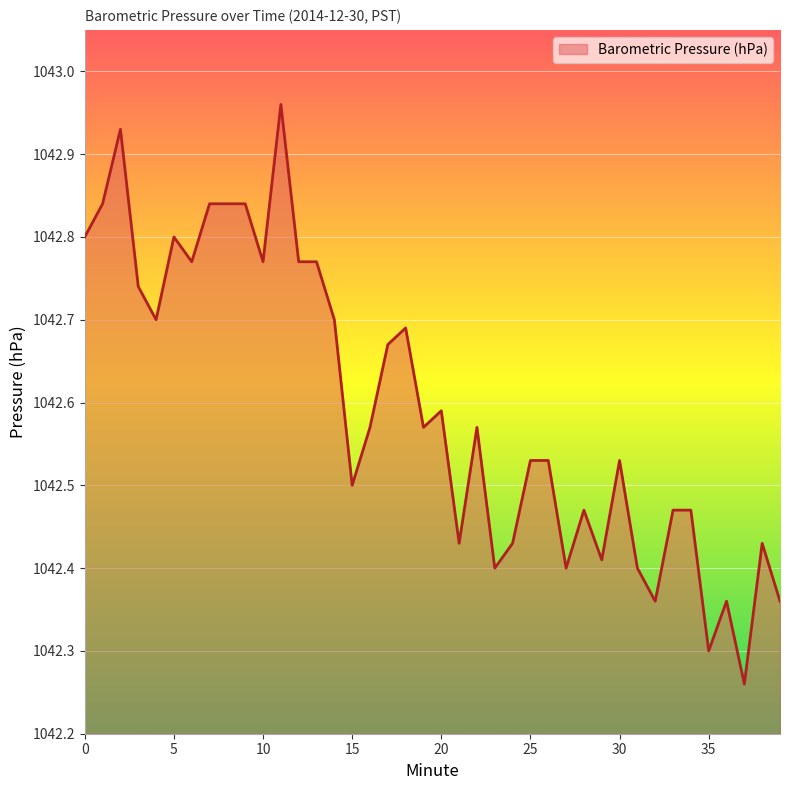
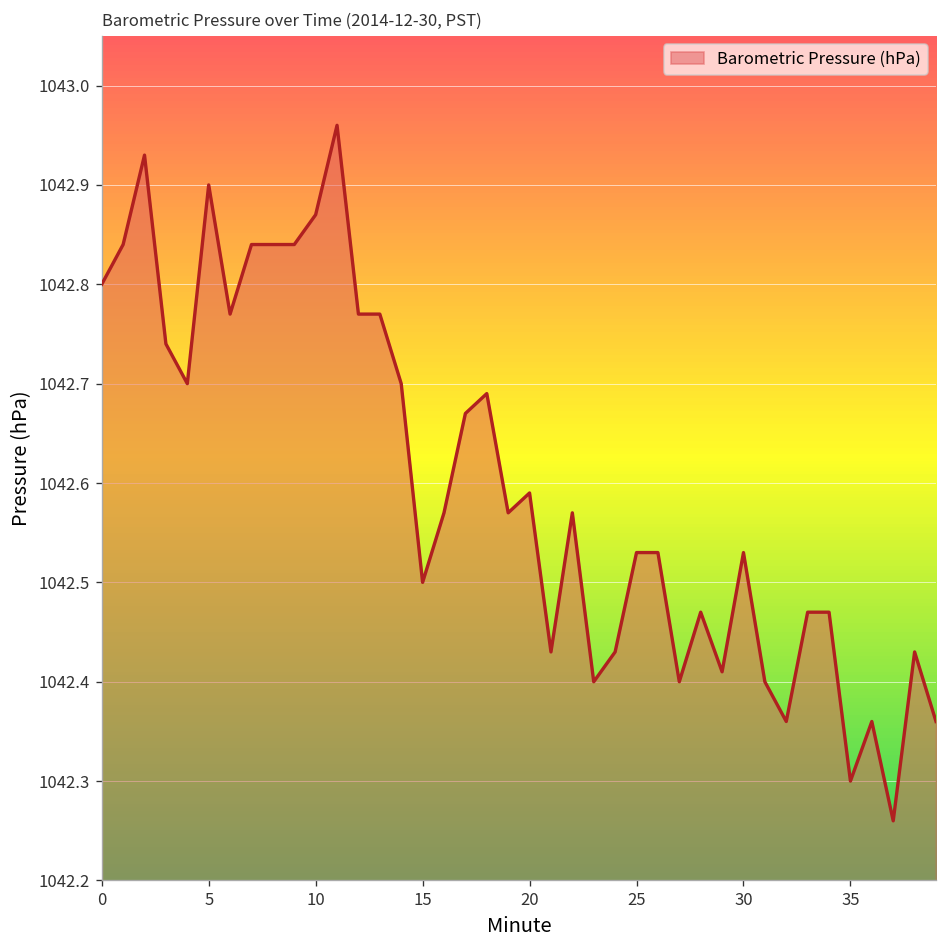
5: 1042.8 -> 1042.9
10: 1042.77 -> 1042.87
